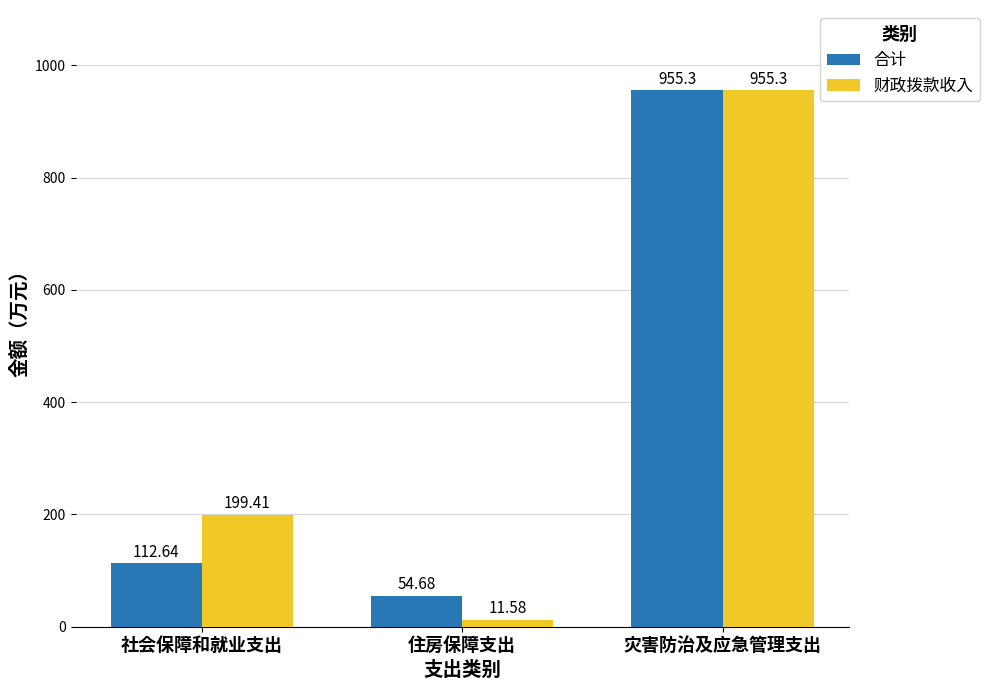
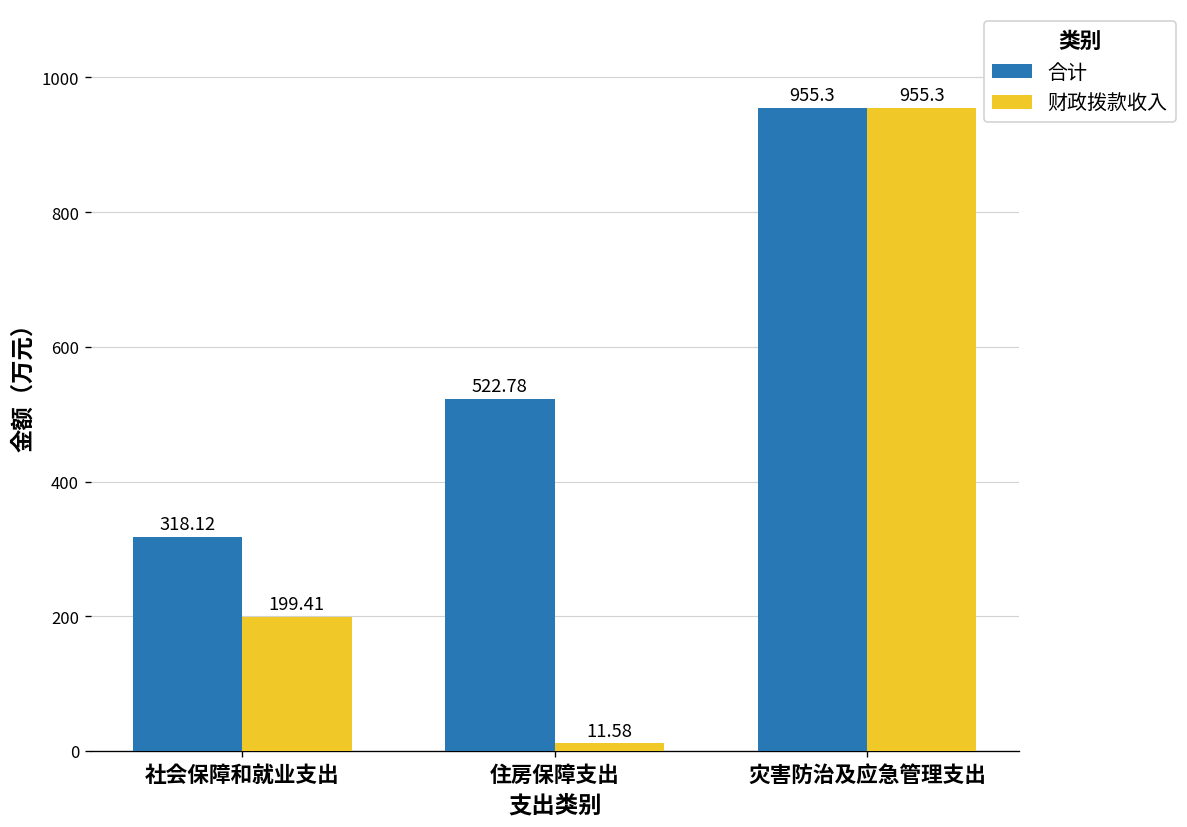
合计, 社会保障和就业支出: 112.64 -> 318.12
合计, 住房保障支出: 54.68 -> 522.78
